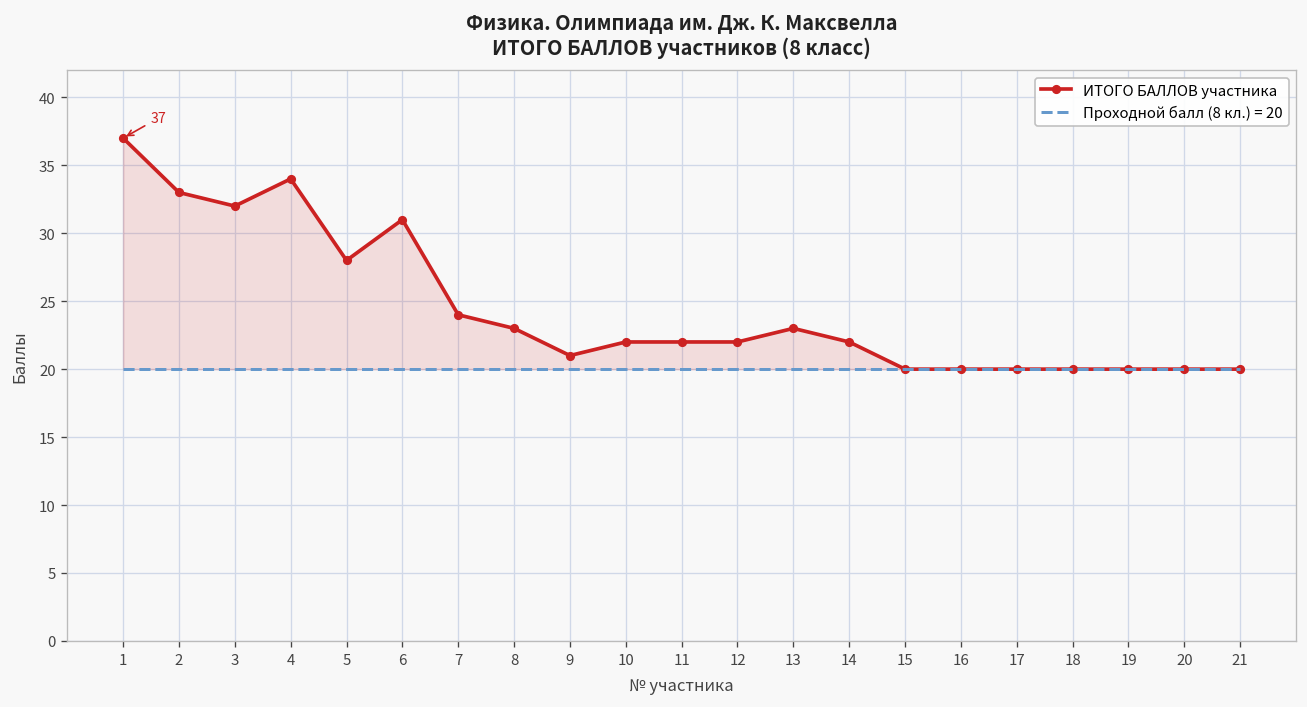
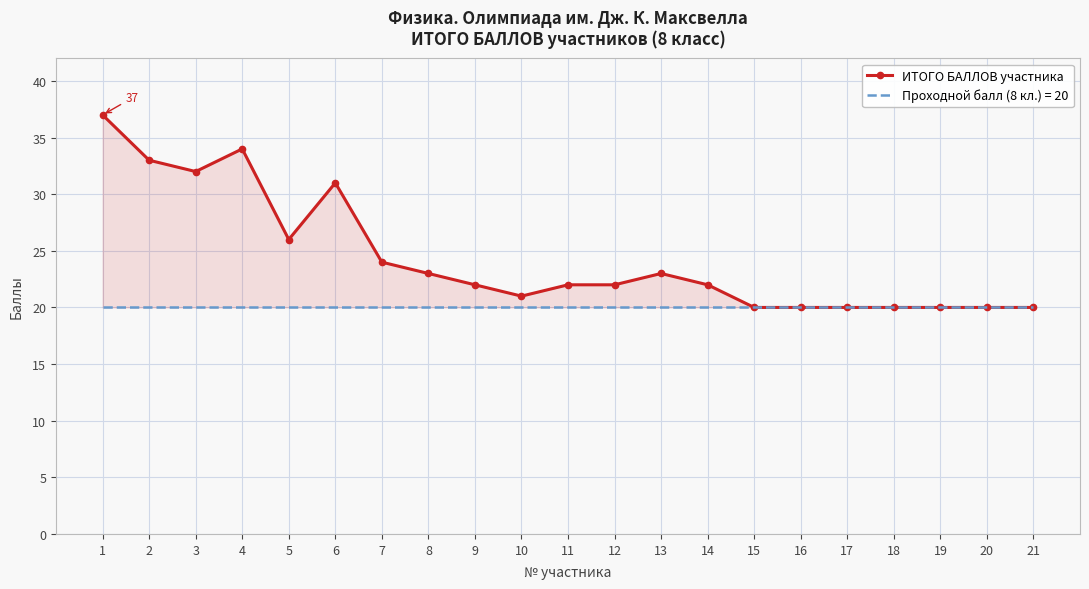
ИТОГО БАЛЛОВ участника, 5: 28 -> 26
ИТОГО БАЛЛОВ участника, 9: 21 -> 22
ИТОГО БАЛЛОВ участника, 10: 22 -> 21
